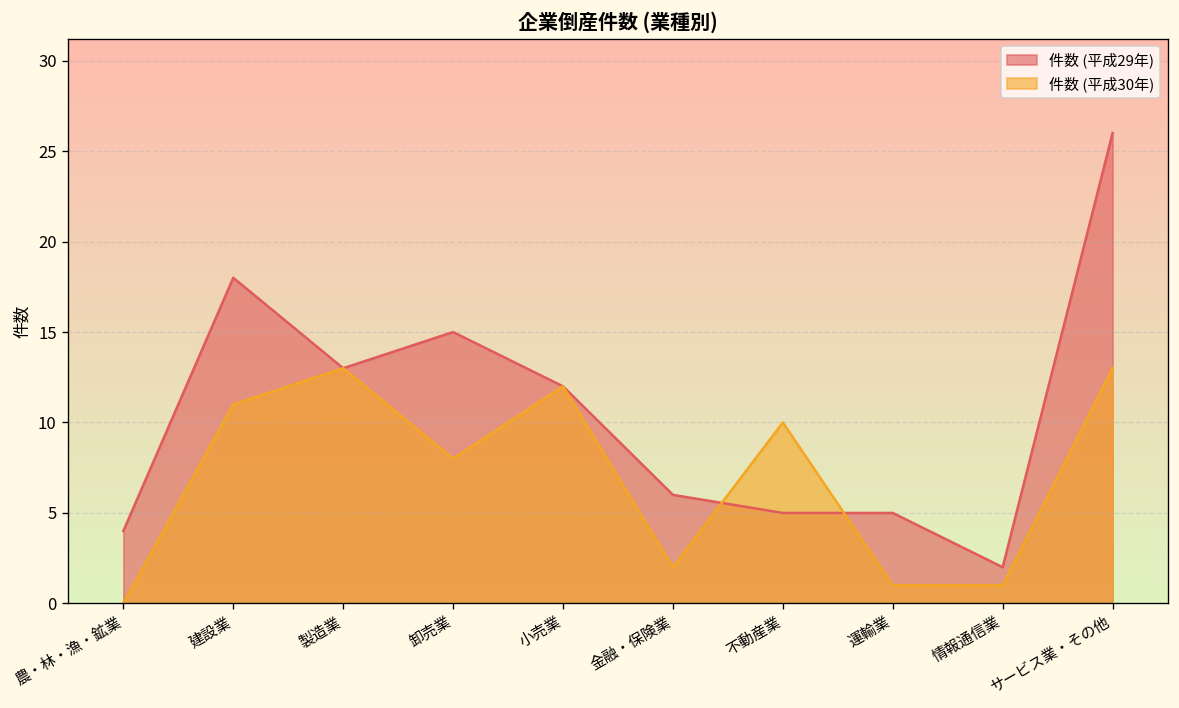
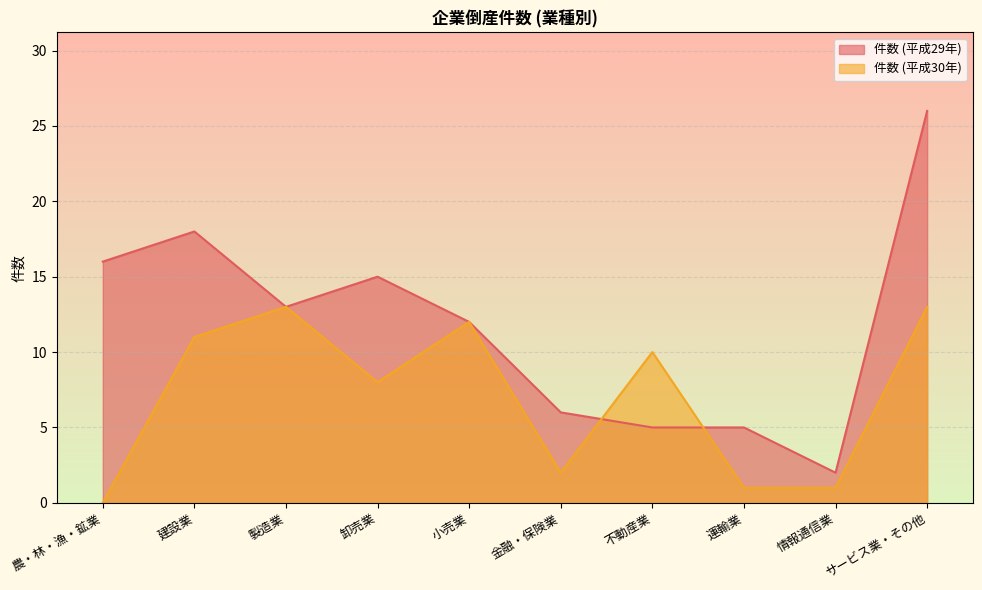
件数 (平成29年), 農・林・漁・鉱業: 4 -> 16
